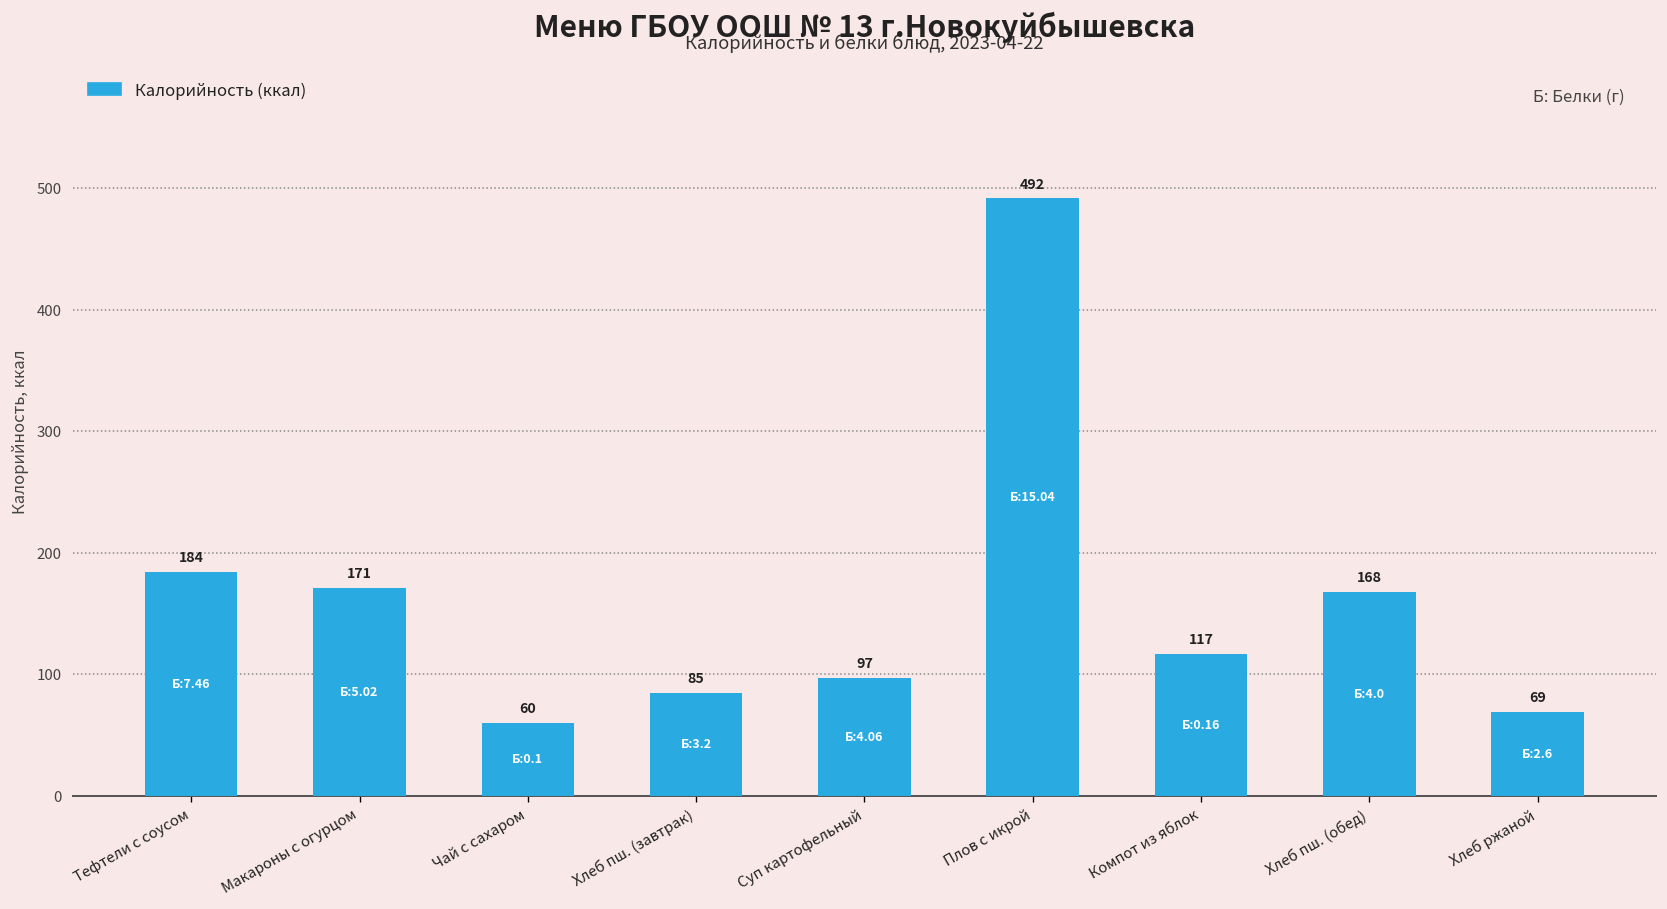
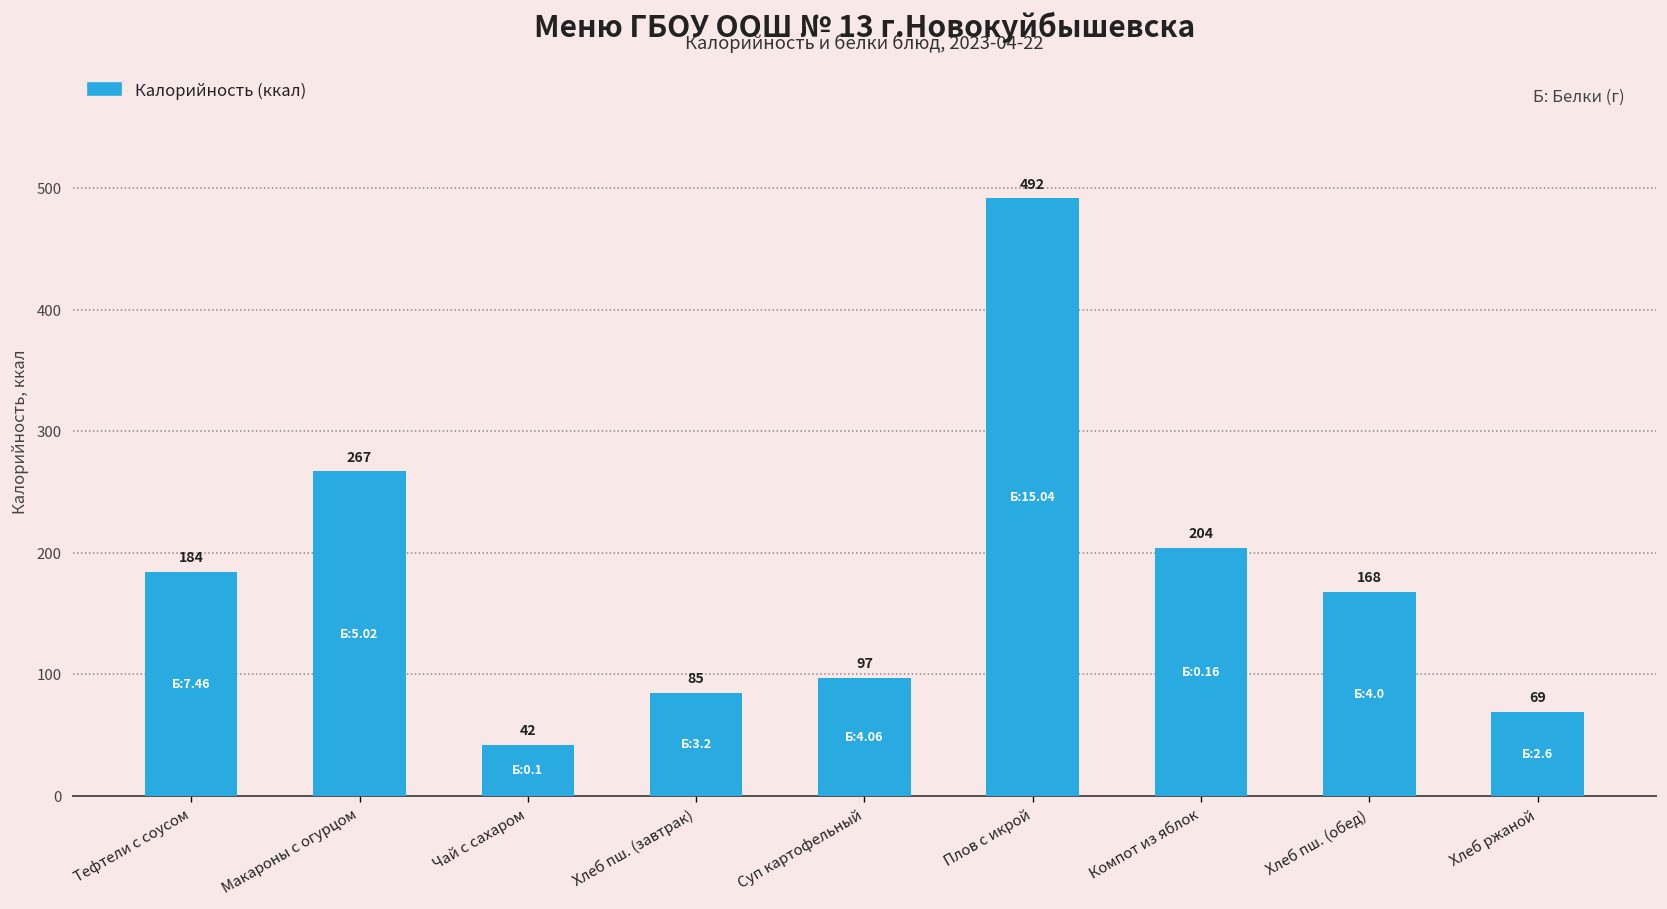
Макароны с огурцом: 171 -> 267
Чай с сахаром: 60 -> 42
Компот из яблок: 117 -> 204
